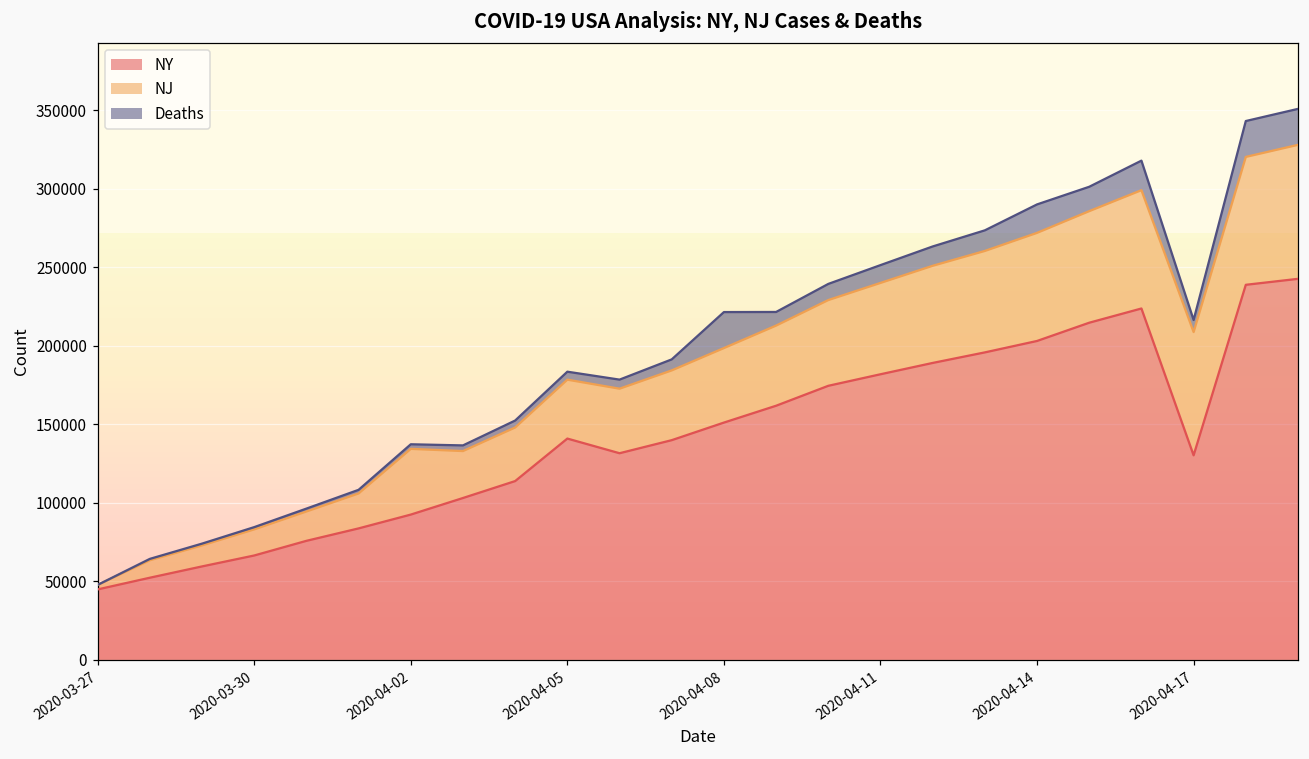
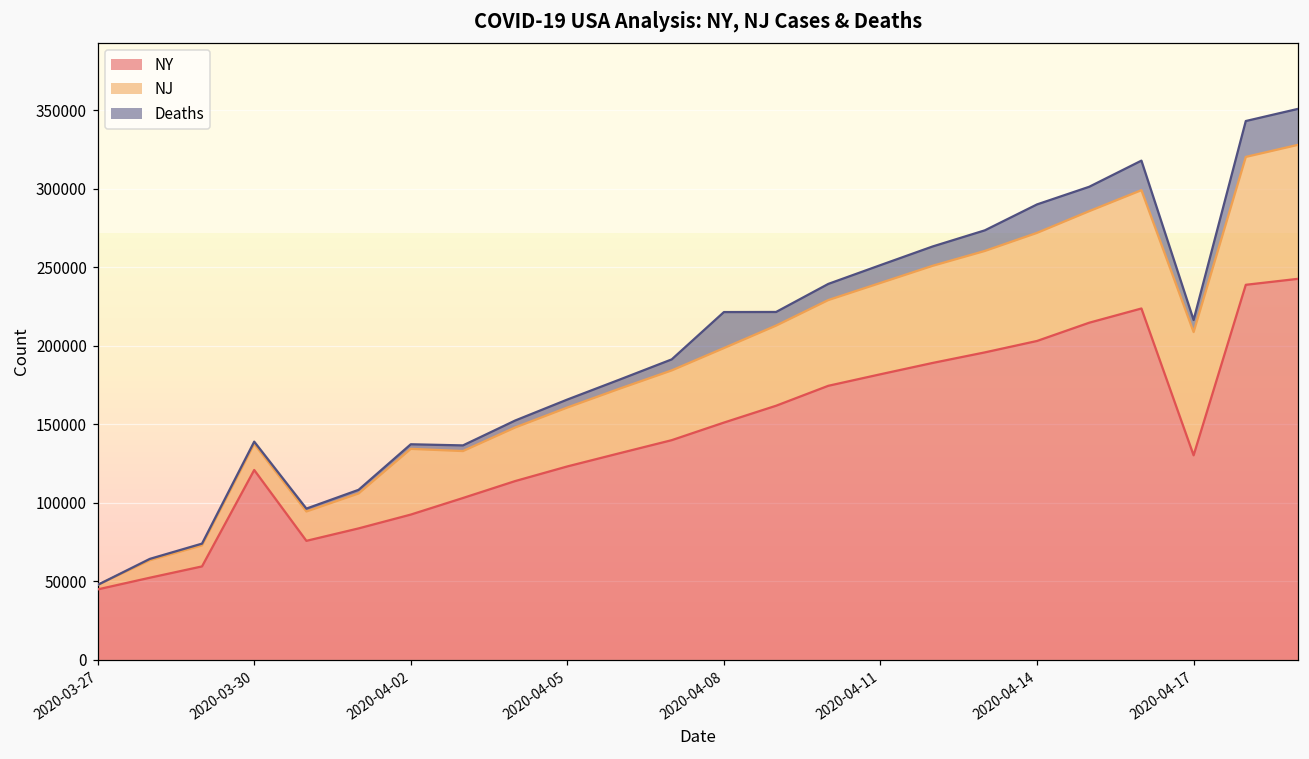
NY, 2020-03-30: 66000 -> 121000
NY, 2020-04-05: 141000 -> 123000
